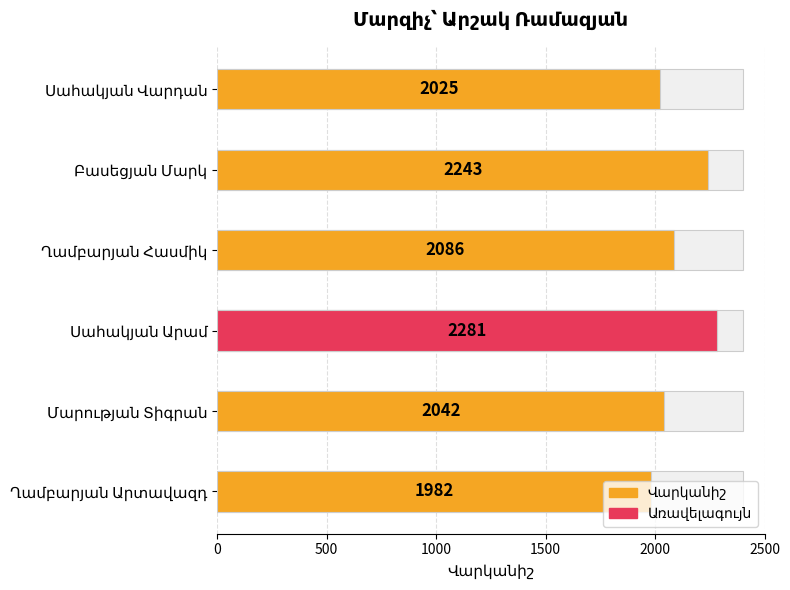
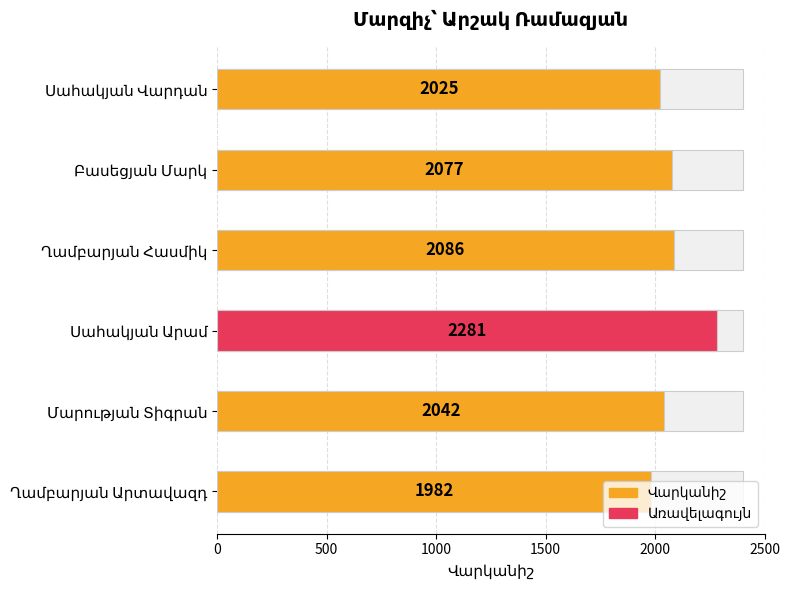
Վարկանիշ, Բասեցյան Մարկ: 2243 -> 2077
